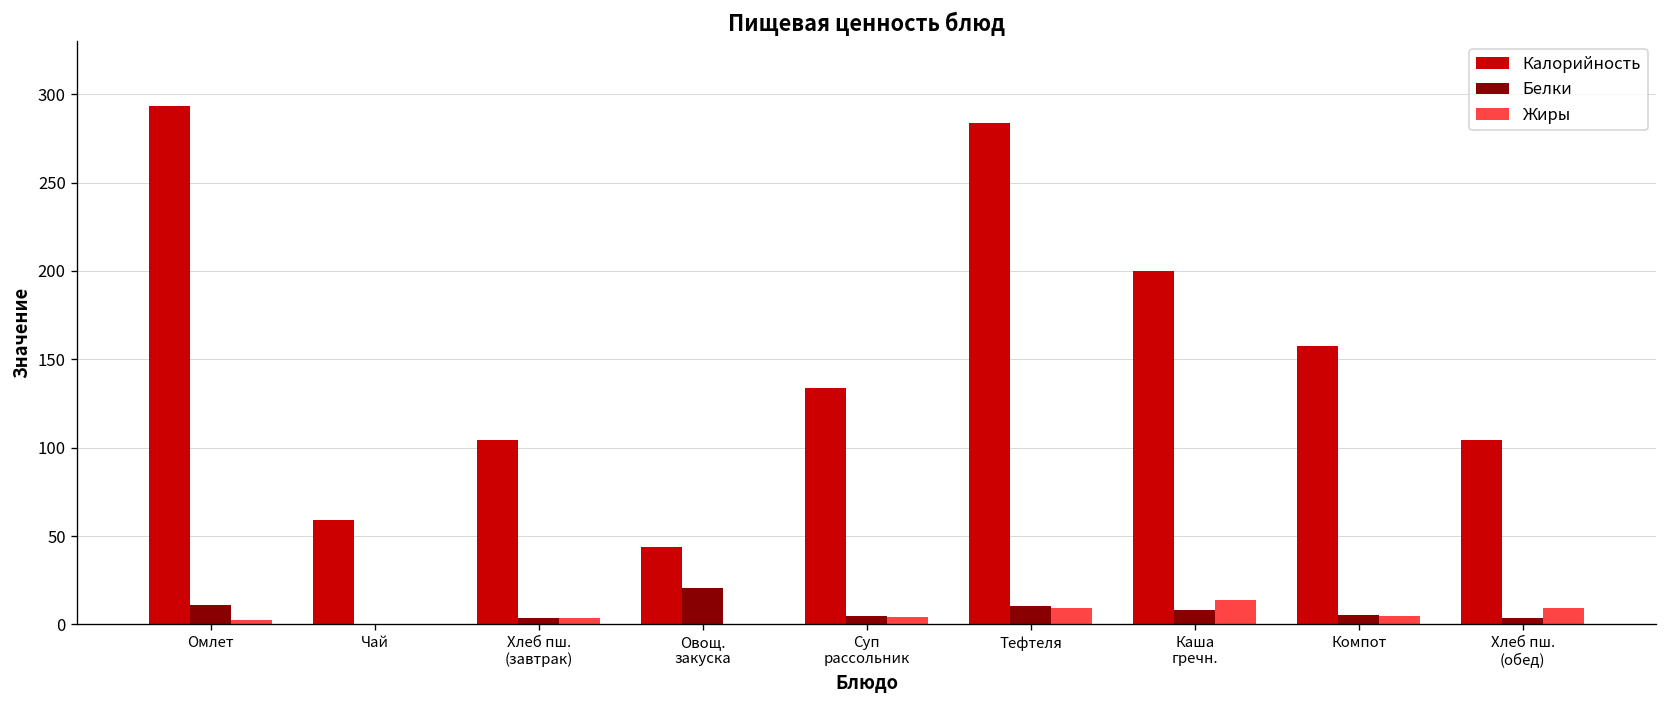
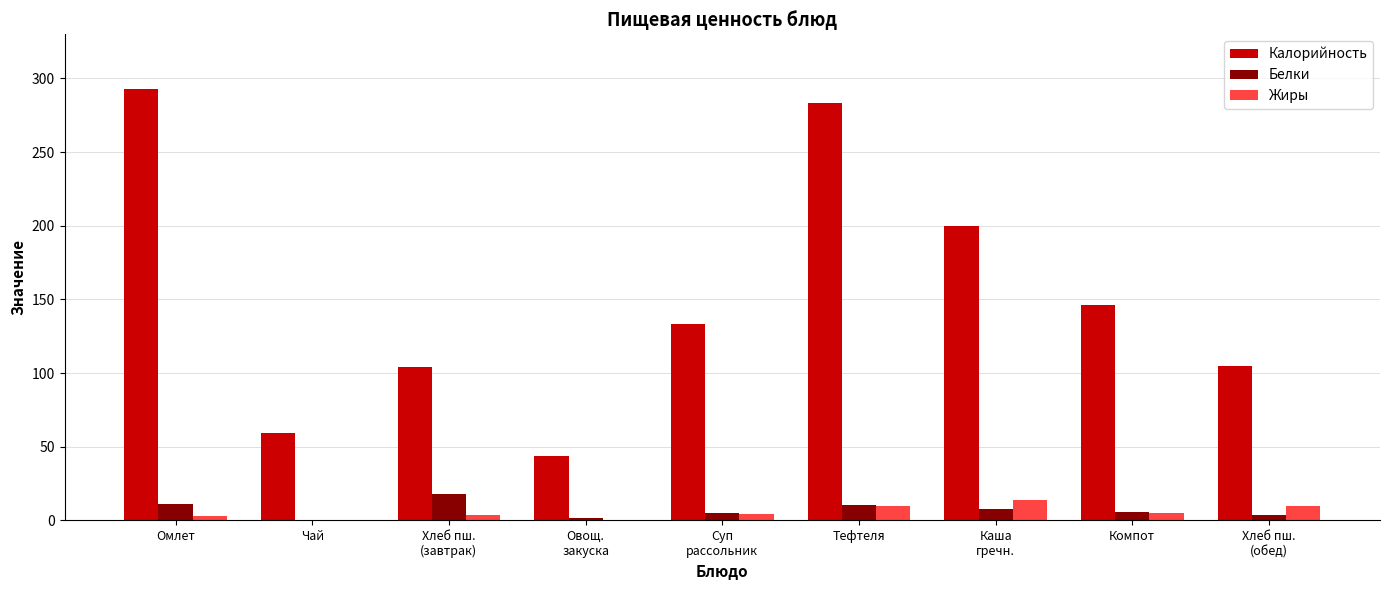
Белки, Хлеб пш. (завтрак): 4 -> 18
Белки, Овощ. закуска: 21 -> 1
Калорийность, Компот: 158 -> 146
